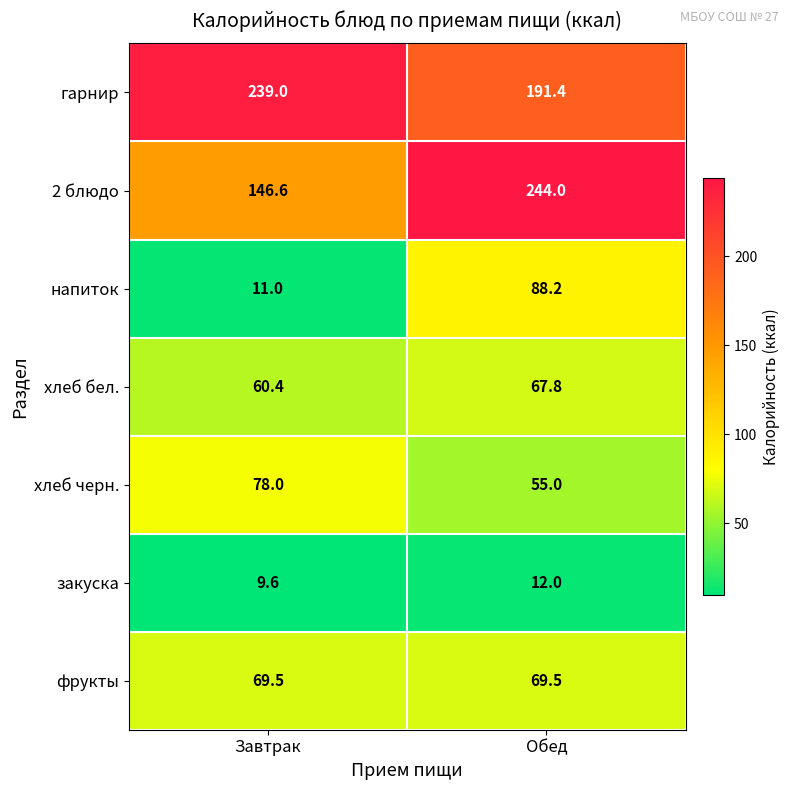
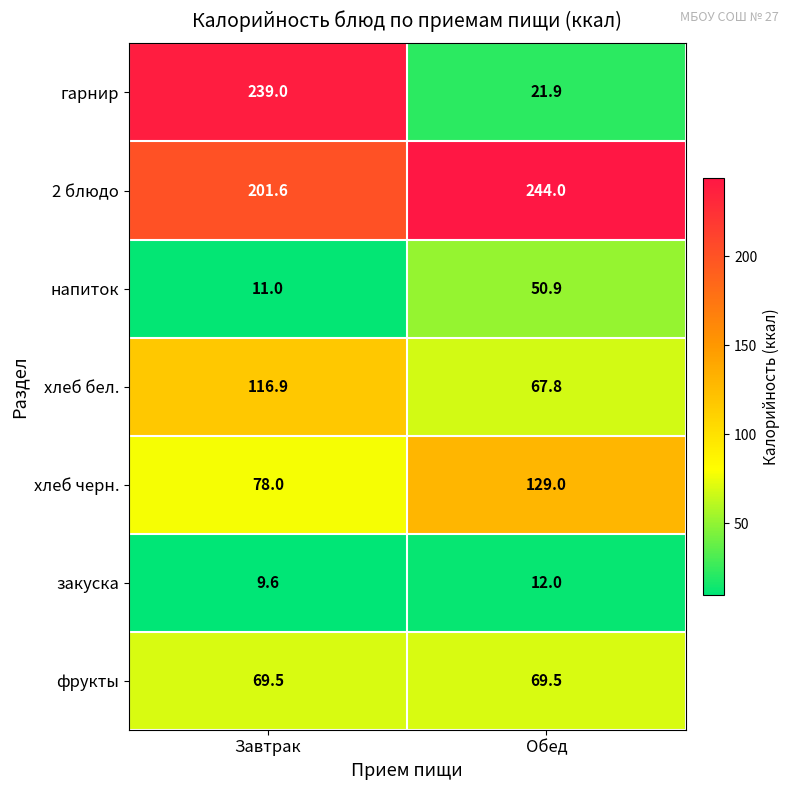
гарнир, Обед: 191.4 -> 21.9
2 блюдо, Завтрак: 146.6 -> 201.6
напиток, Обед: 88.2 -> 50.9
хлеб бел., Завтрак: 60.4 -> 116.9
хлеб черн., Обед: 55.0 -> 129.0
